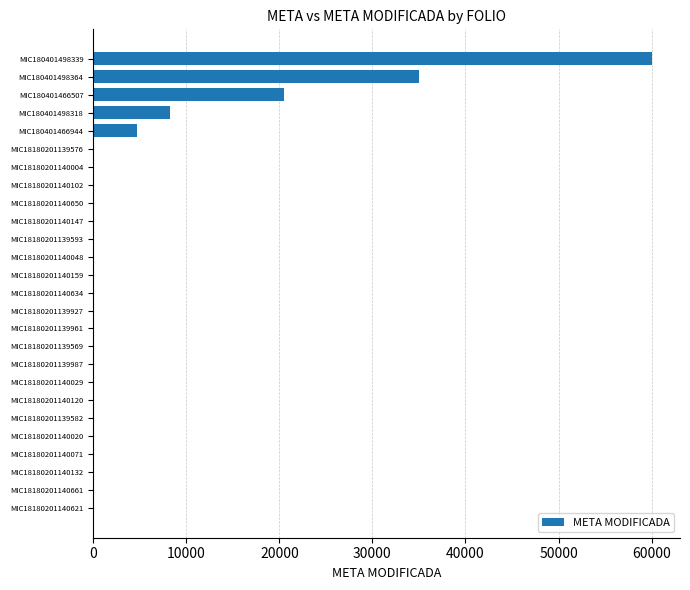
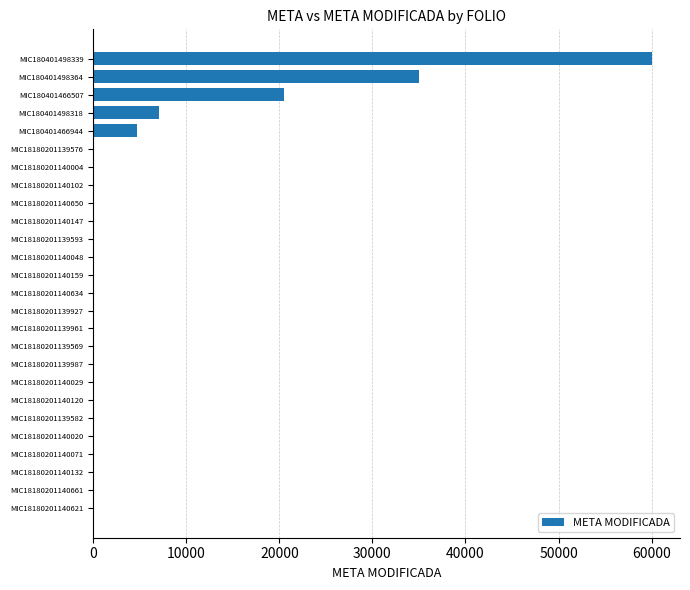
MIC180401498318: 8000 -> 7000
